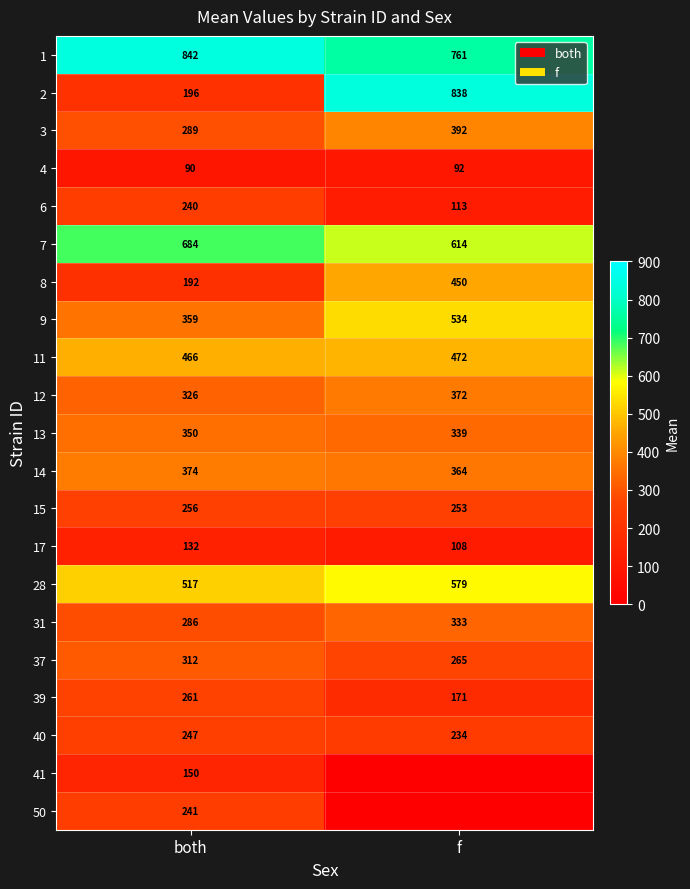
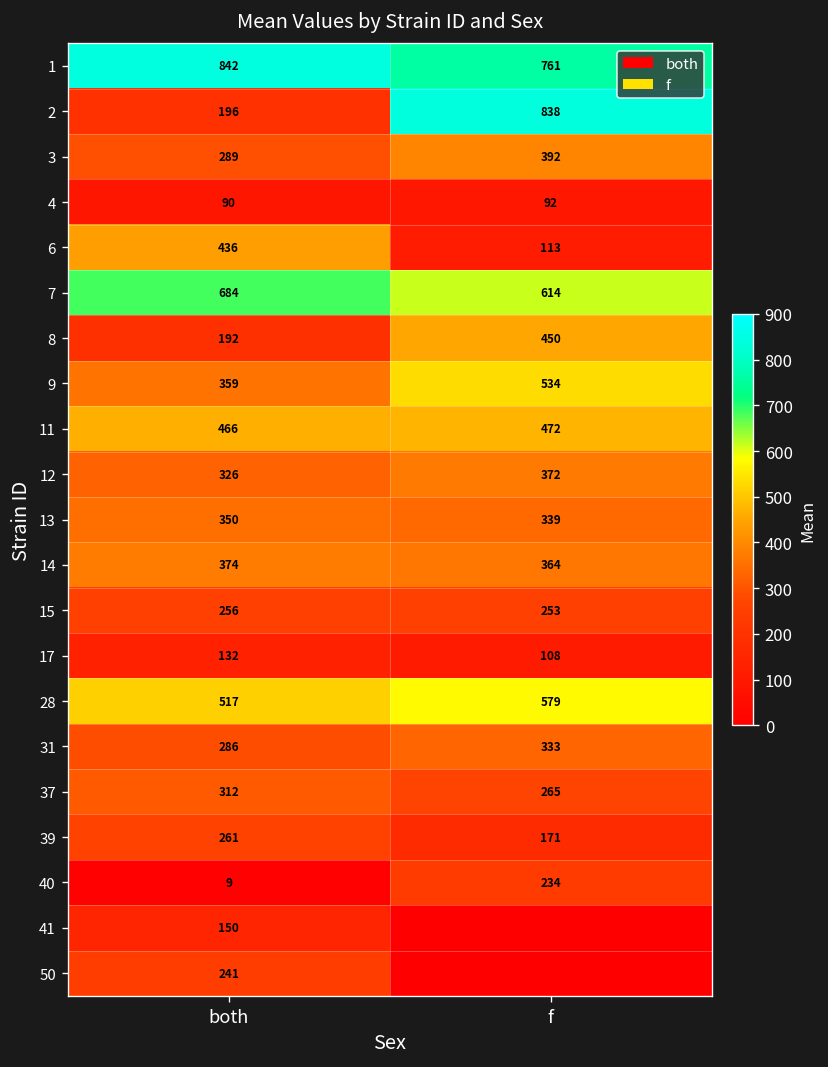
6, both: 240 -> 436
40, both: 247 -> 9
